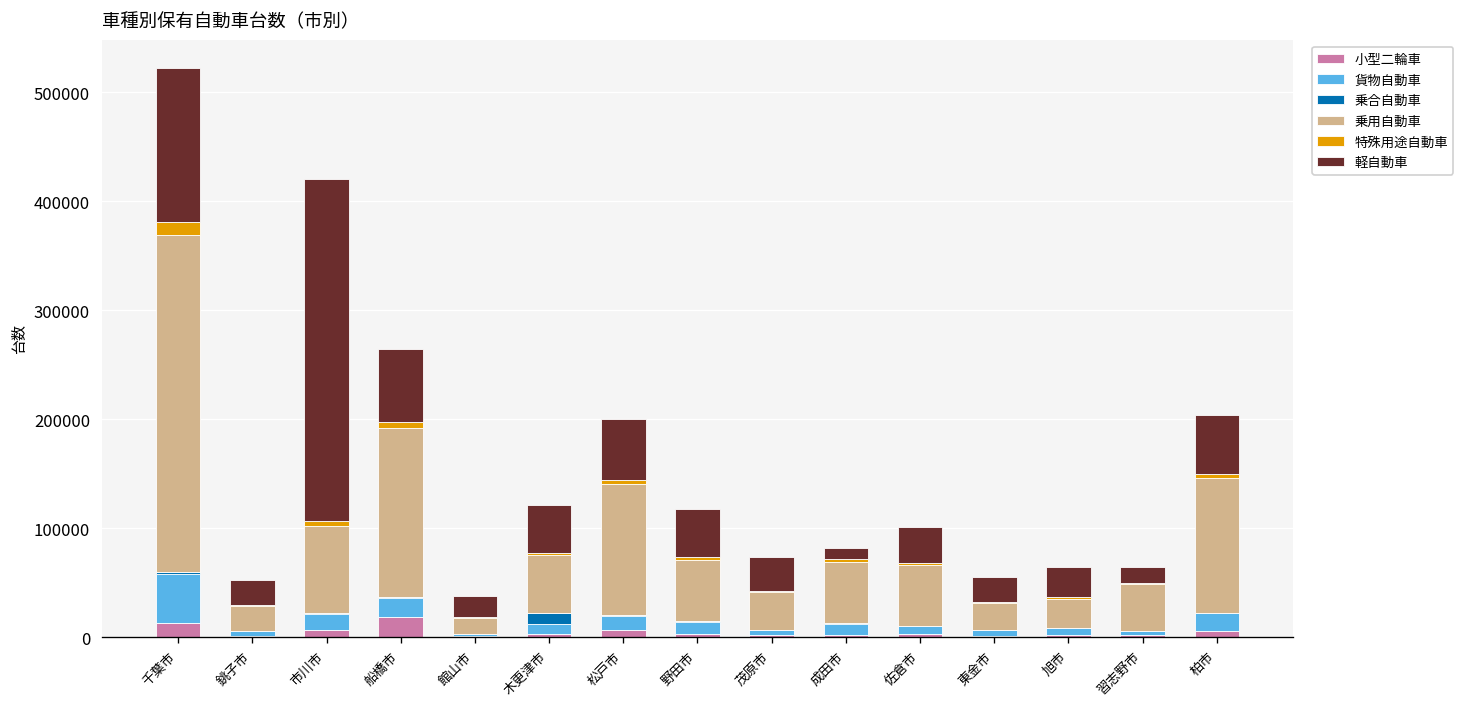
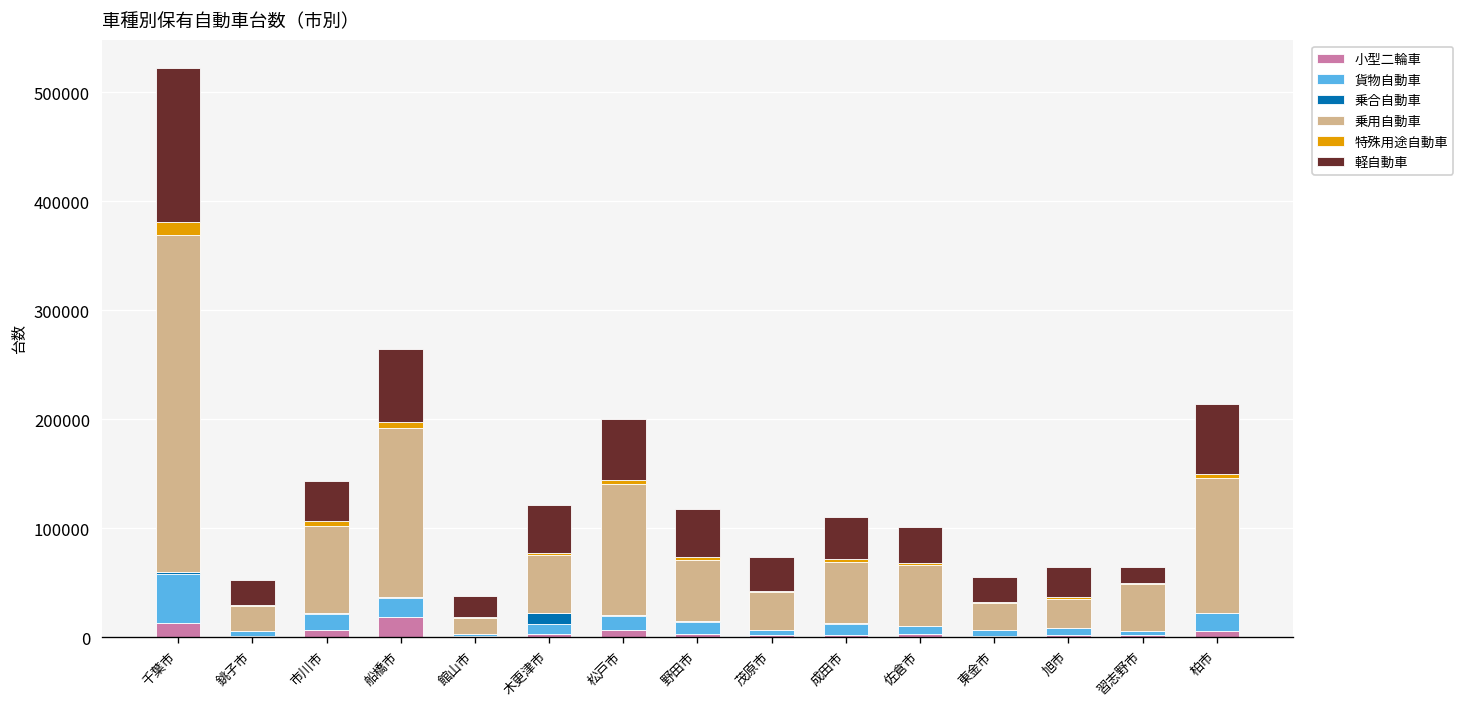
軽自動車, 市川市: 310000 -> 40000
軽自動車, 成田市: 10000 -> 40000
軽自動車, 柏市: 50000 -> 60000
